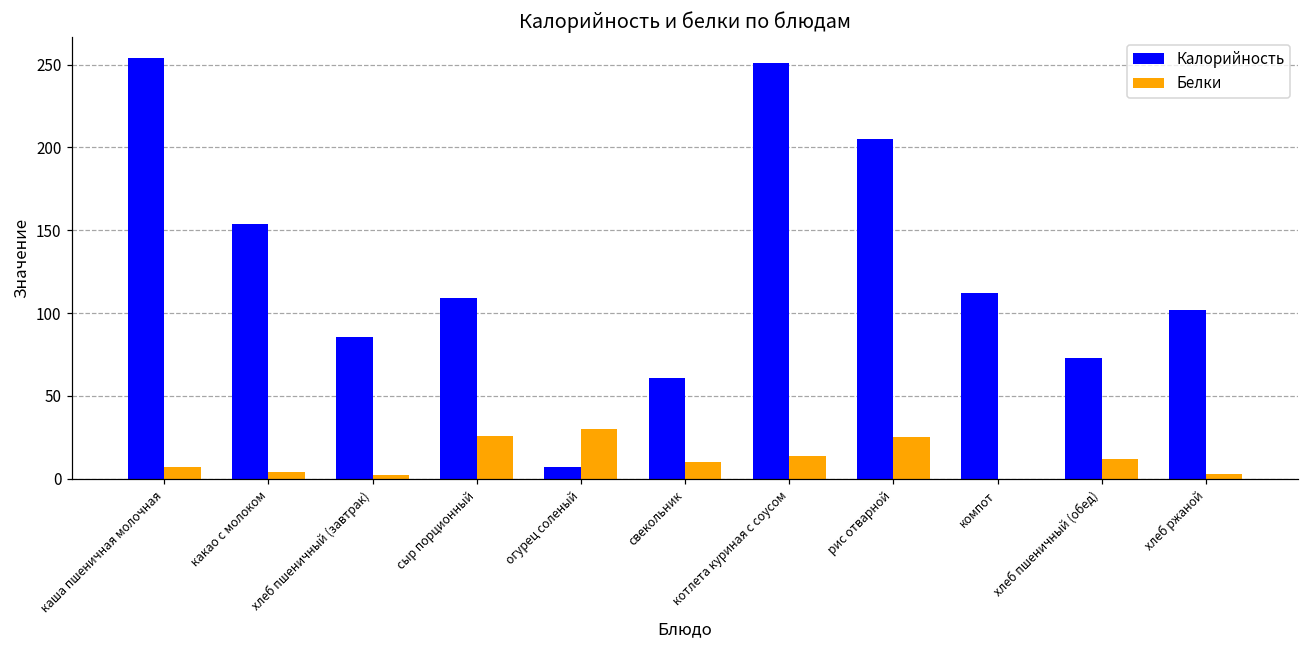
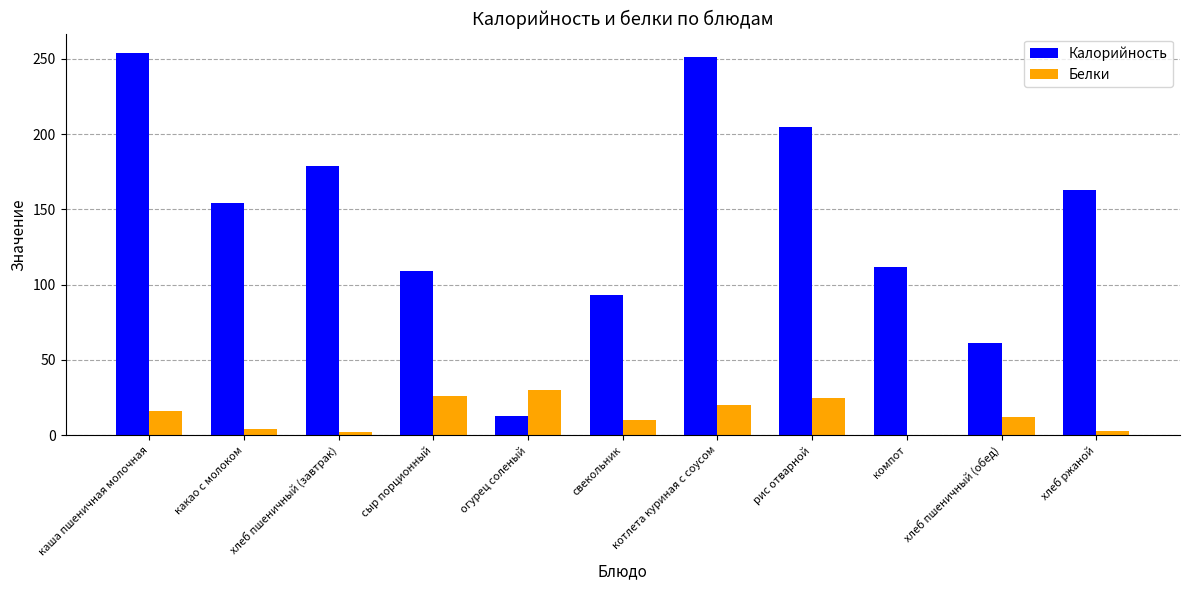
Белки, каша пшеничная молочная: 7 -> 16
Калорийность, хлеб пшеничный (завтрак): 86 -> 179
Калорийность, огурец соленый: 7 -> 13
Калорийность, свекольник: 61 -> 93
Белки, котлета куриная с соусом: 14 -> 20
Калорийность, хлеб пшеничный (обед): 73 -> 61
Калорийность, хлеб ржаной: 102 -> 163
